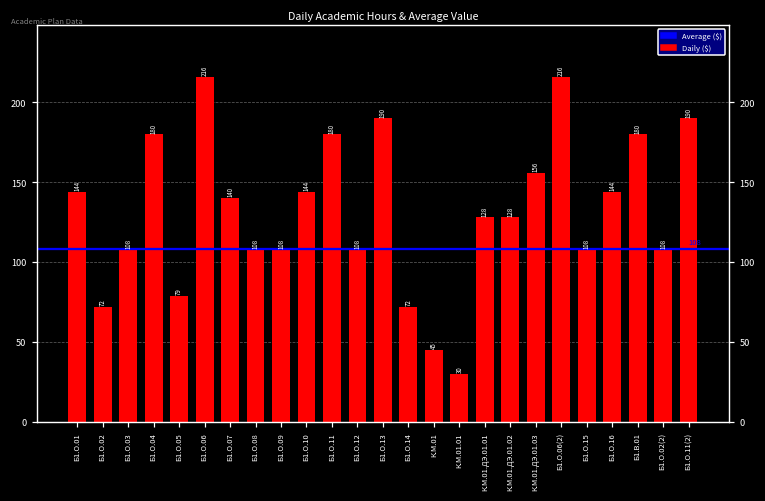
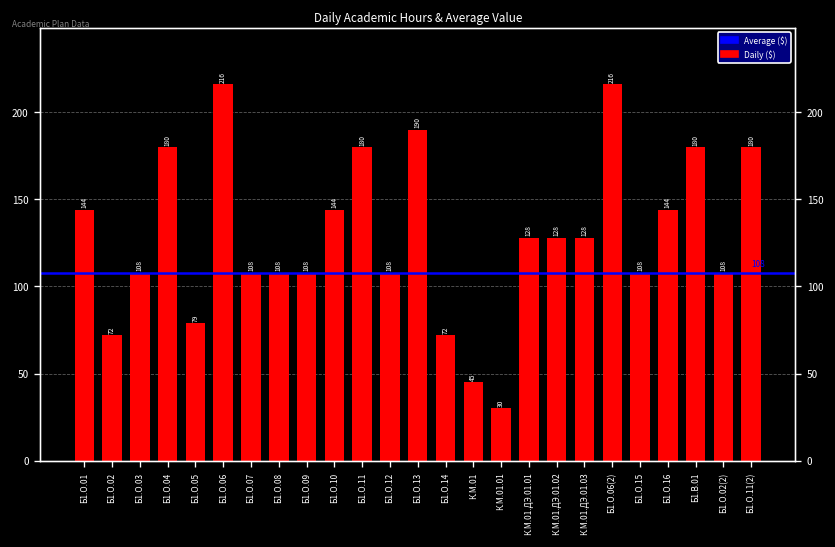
Б1.О.07: 140 -> 108
К.М.01.ДЭ.01.03: 156 -> 128
Б1.О.11(2): 190 -> 180
